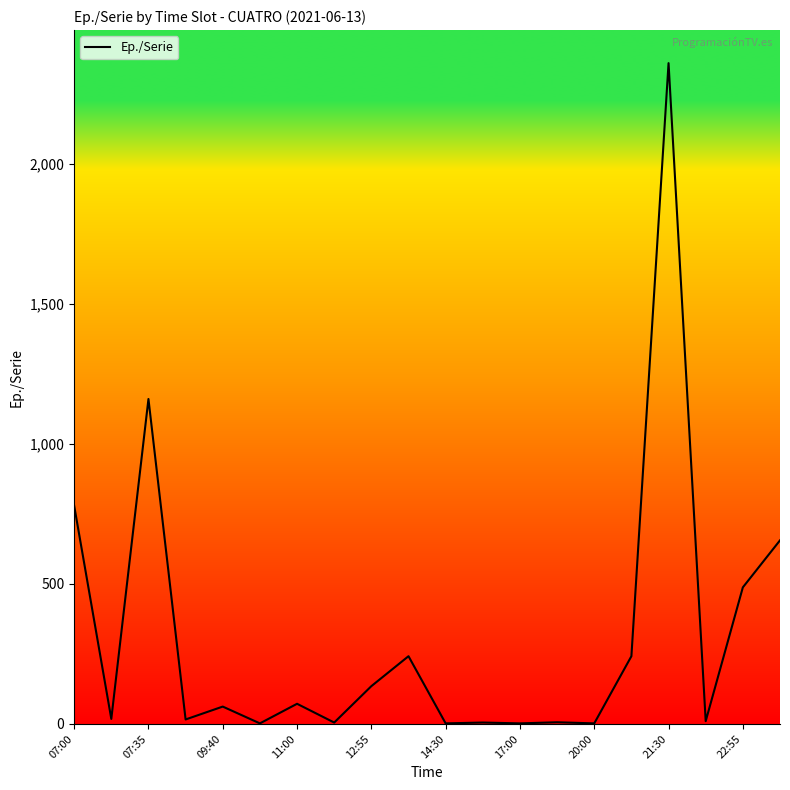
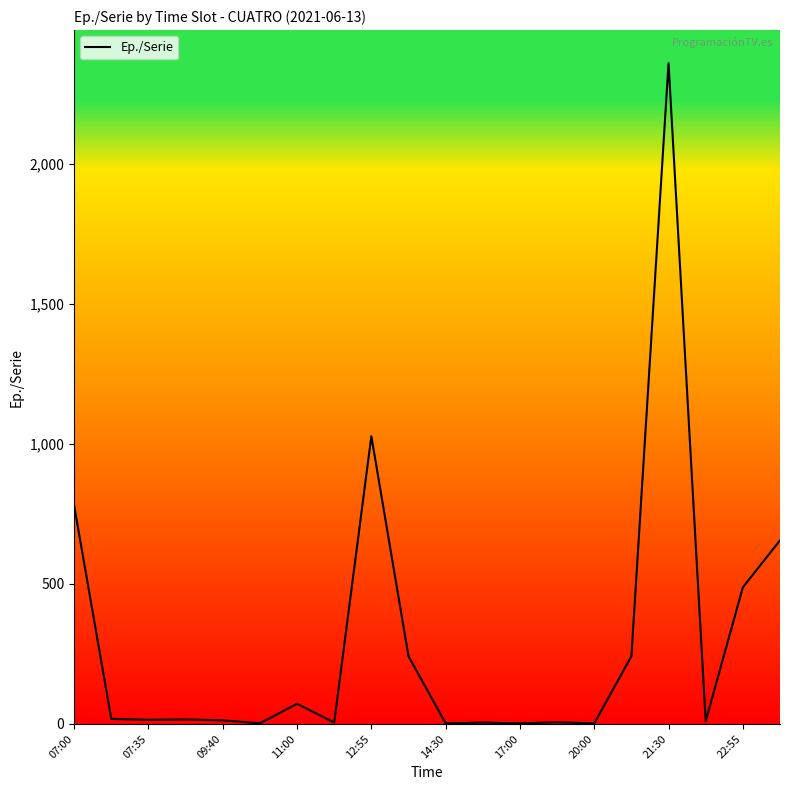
07:35: 1,160 -> 20
09:40: 60 -> 10
12:55: 140 -> 1,030
